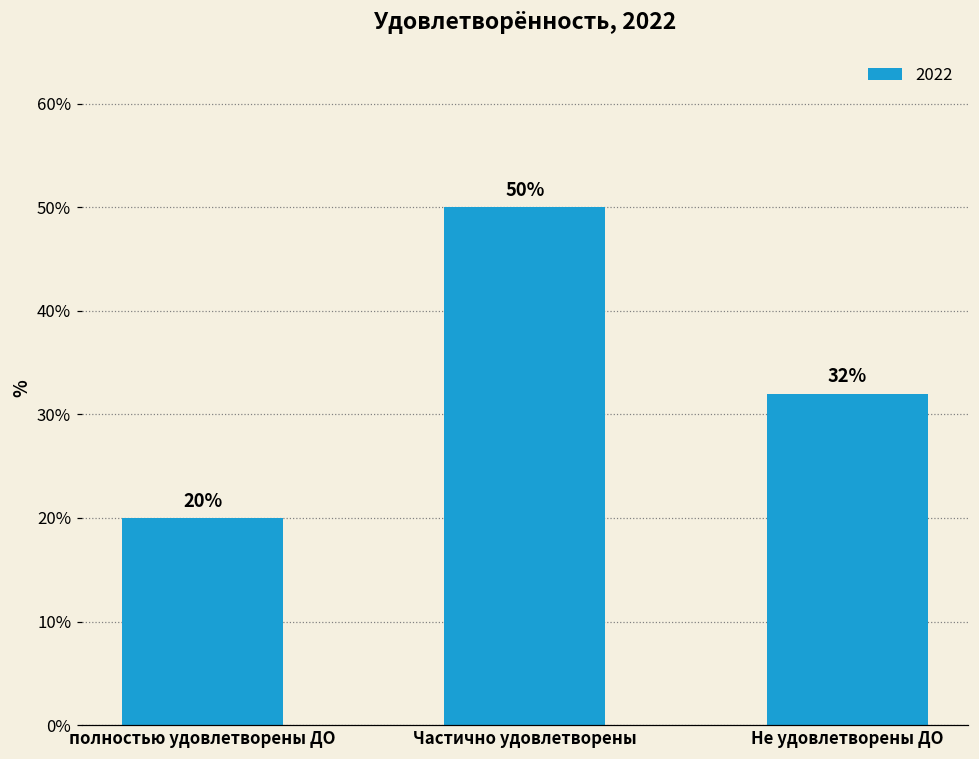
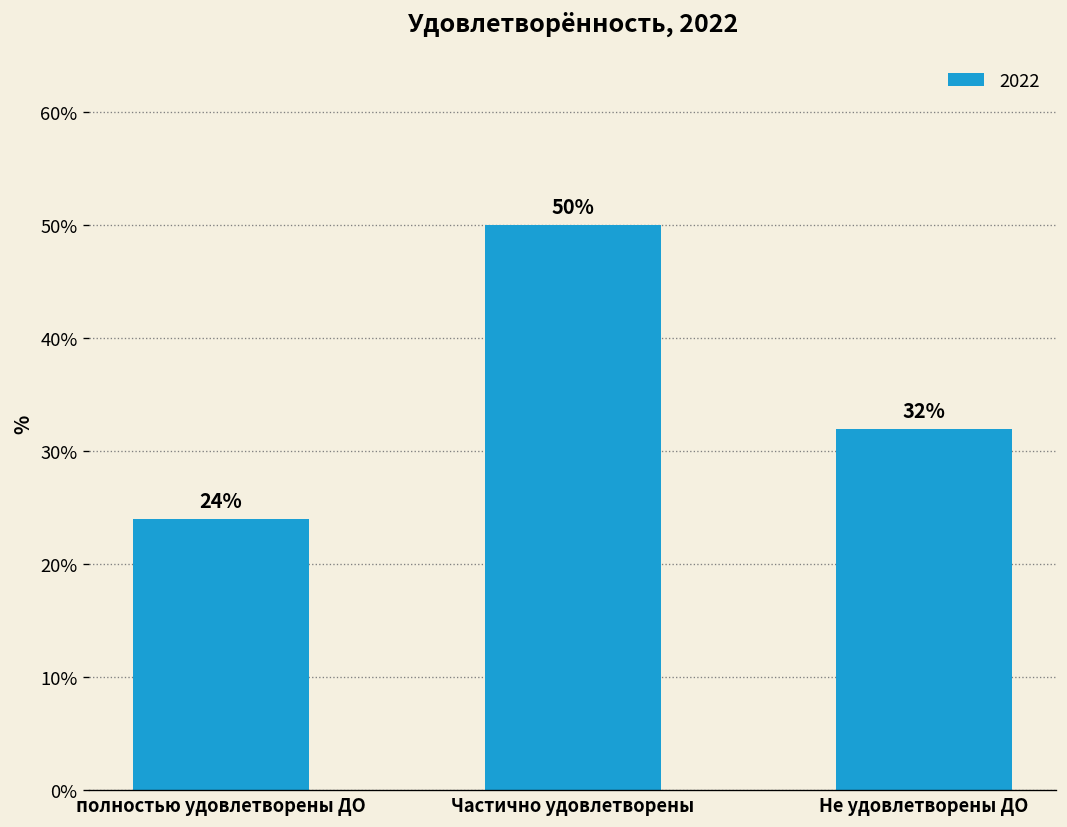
полностью удовлетворены ДО: 20% -> 24%
